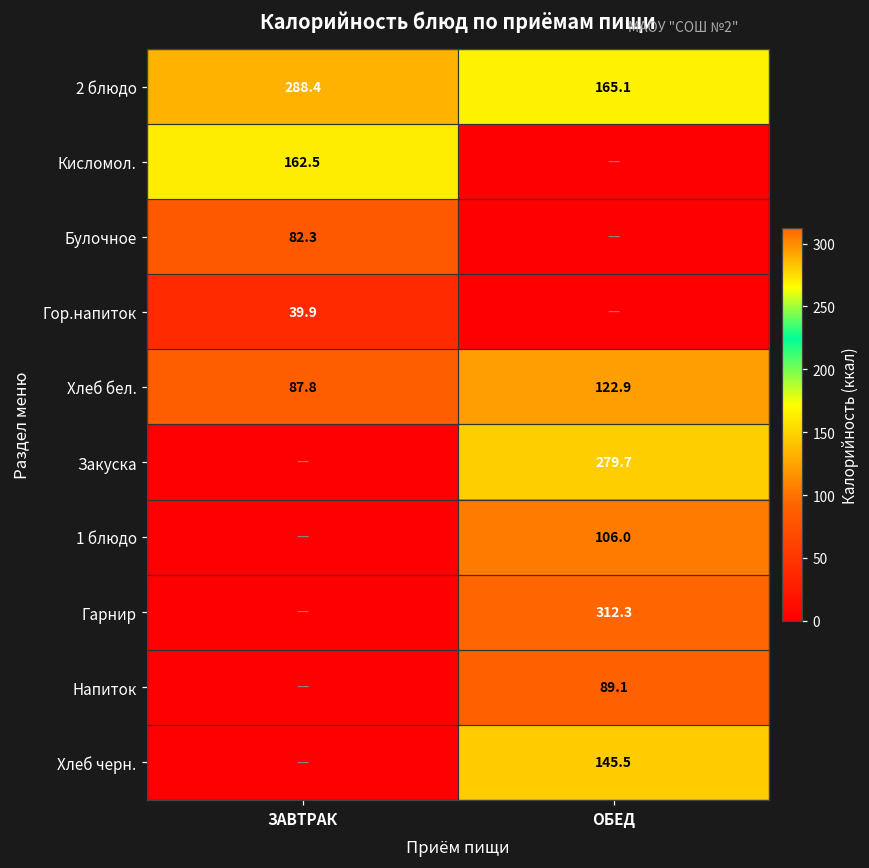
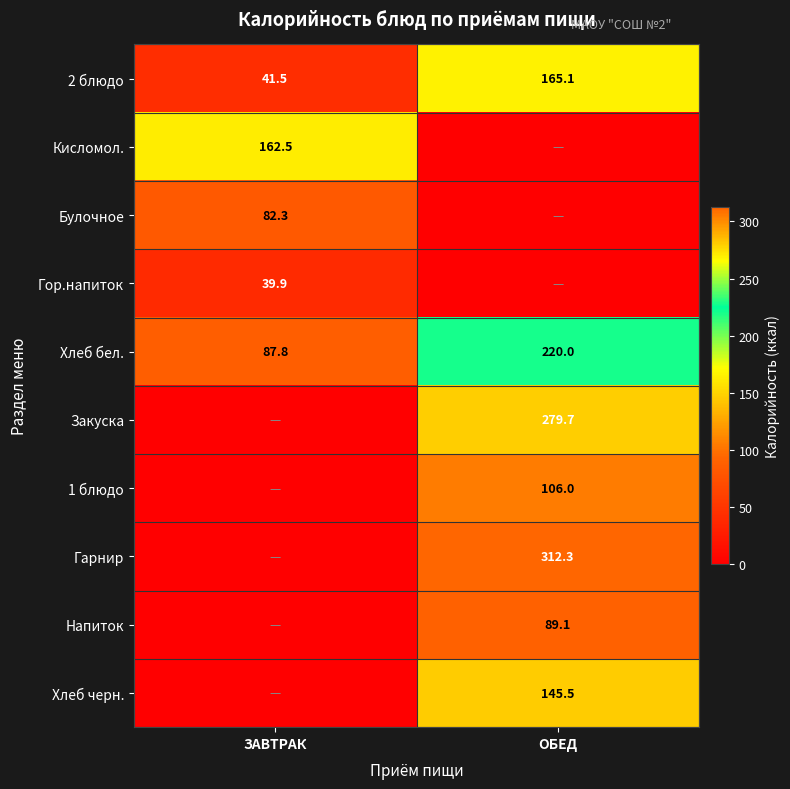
2 блюдо, ЗАВТРАК: 288.4 -> 41.5
Хлеб бел., ОБЕД: 122.9 -> 220.0
